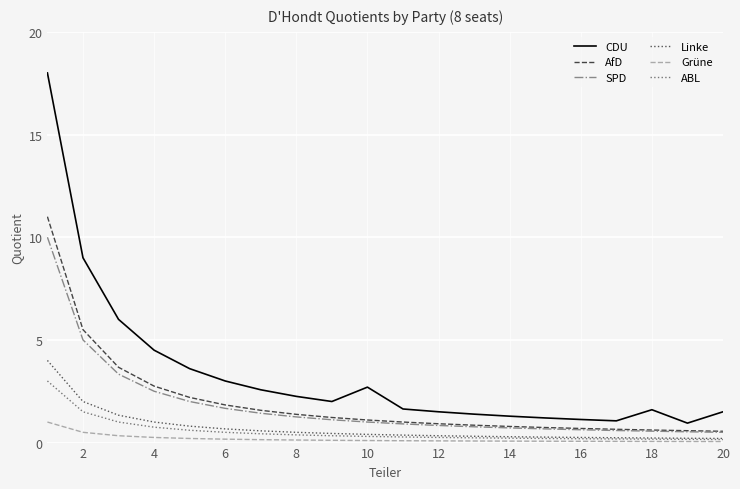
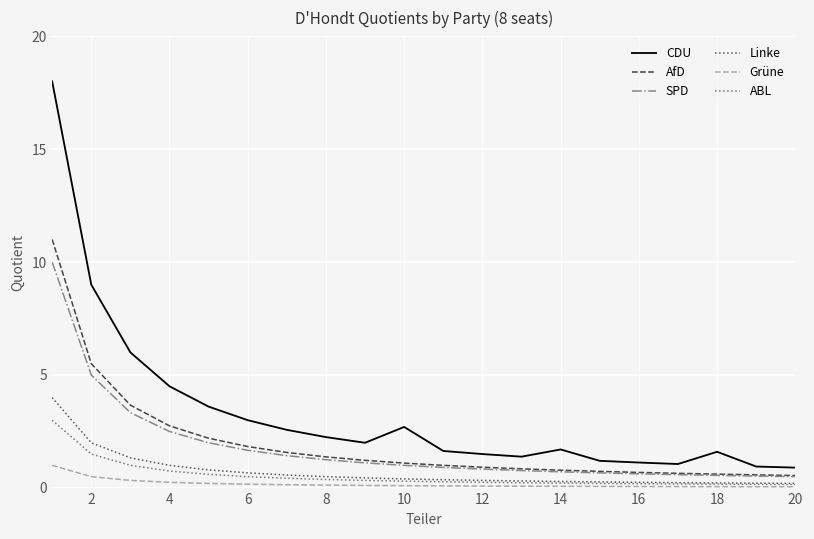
CDU, 14: 1.3 -> 1.7
CDU, 20: 1.5 -> 0.9
